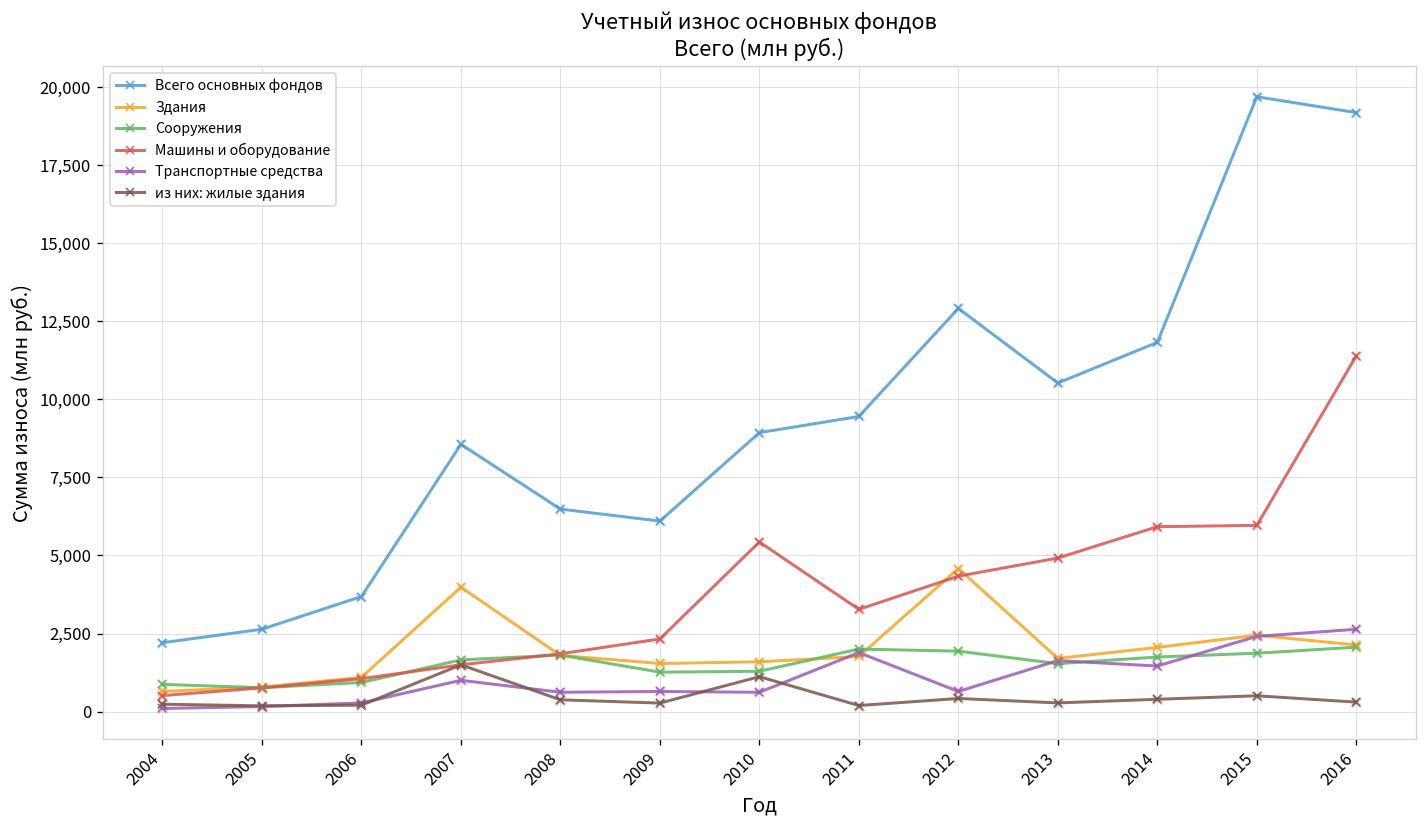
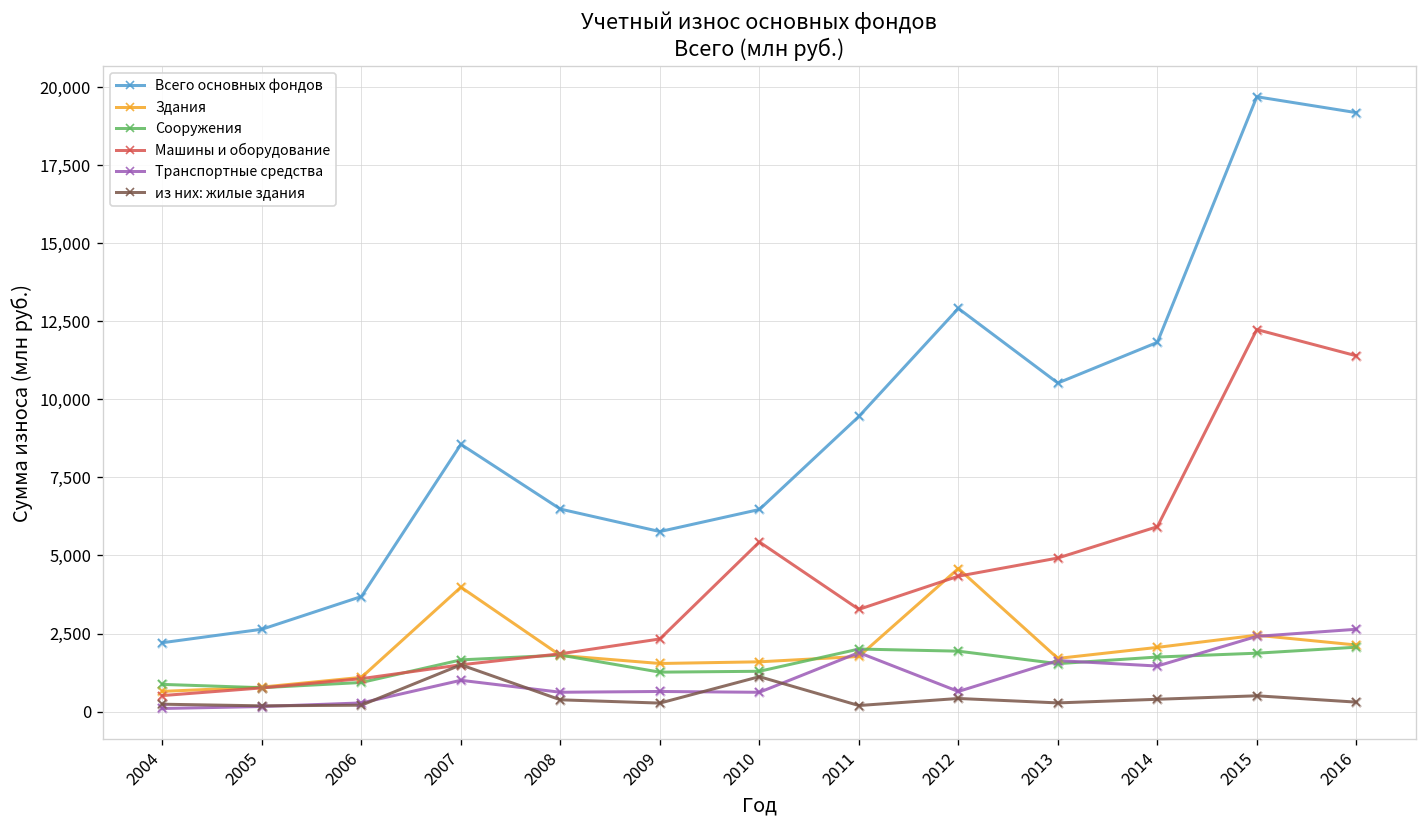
Всего основных фондов, 2009: 6,100 -> 5,800
Всего основных фондов, 2010: 8,900 -> 6,500
Машины и оборудование, 2015: 6,000 -> 12,200
